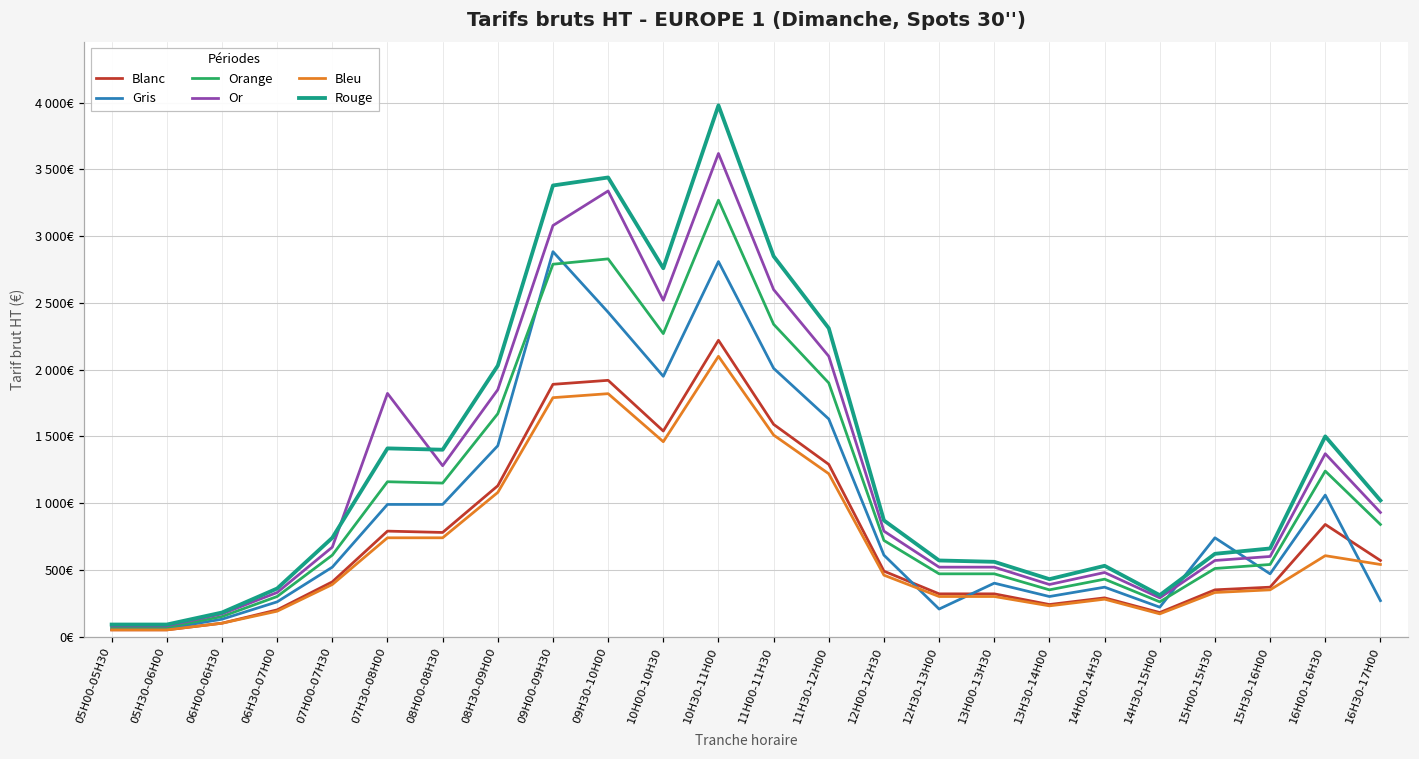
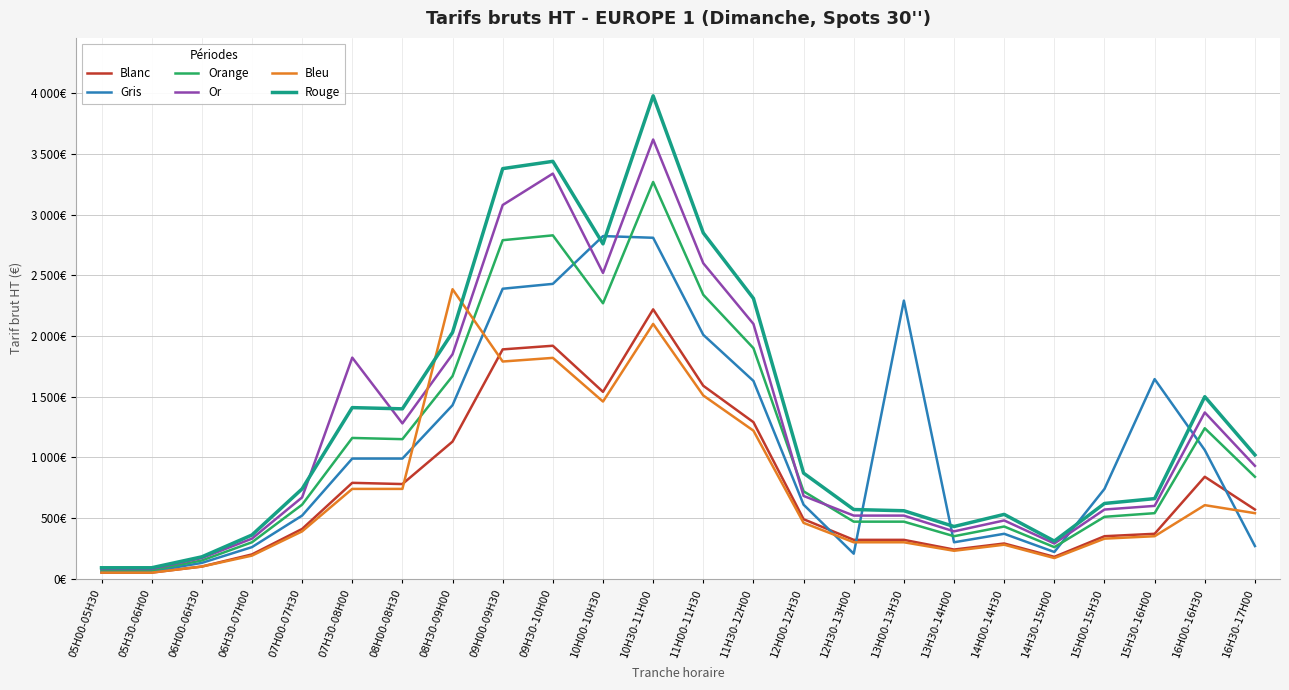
Bleu, 08H30-09H00: 1080€ -> 2390€
Gris, 09H00-09H30: 2880€ -> 2390€
Gris, 10H00-10H30: 1950€ -> 2820€
Or, 12H00-12H30: 790€ -> 680€
Gris, 13H00-13H30: 400€ -> 2290€
Gris, 15H30-16H00: 470€ -> 1650€
